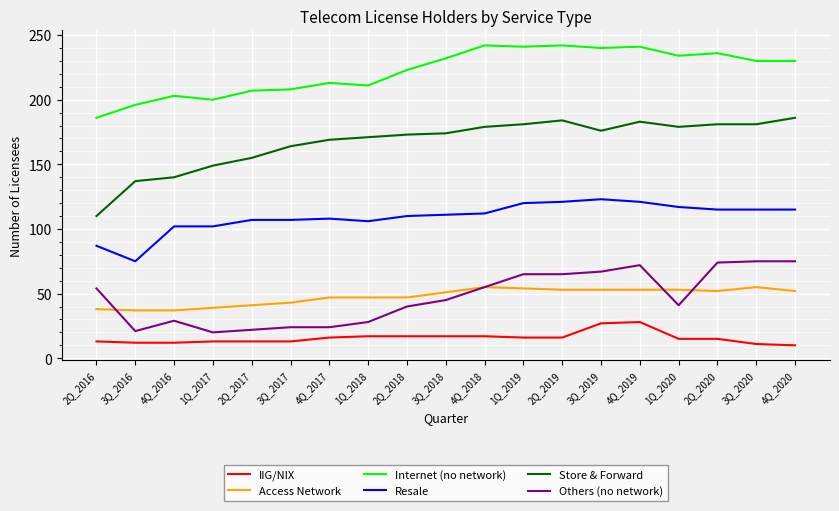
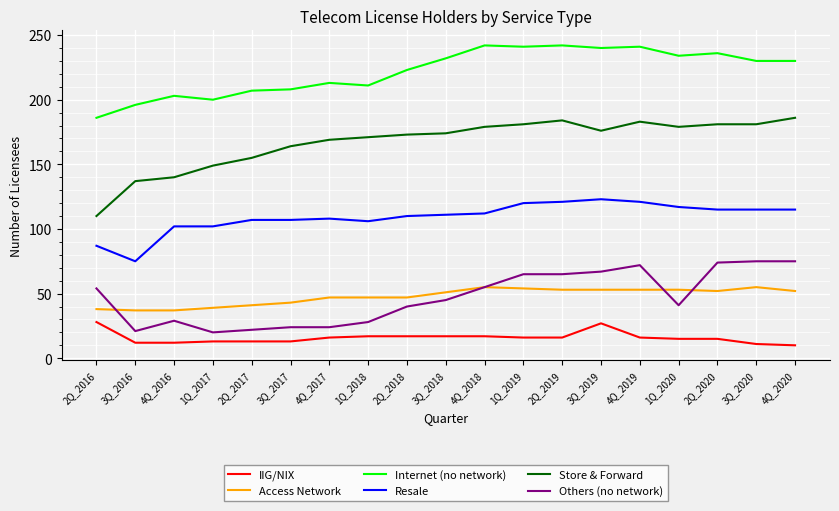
IIG/NIX, 2Q_2016: 13 -> 28
IIG/NIX, 4Q_2019: 28 -> 16
